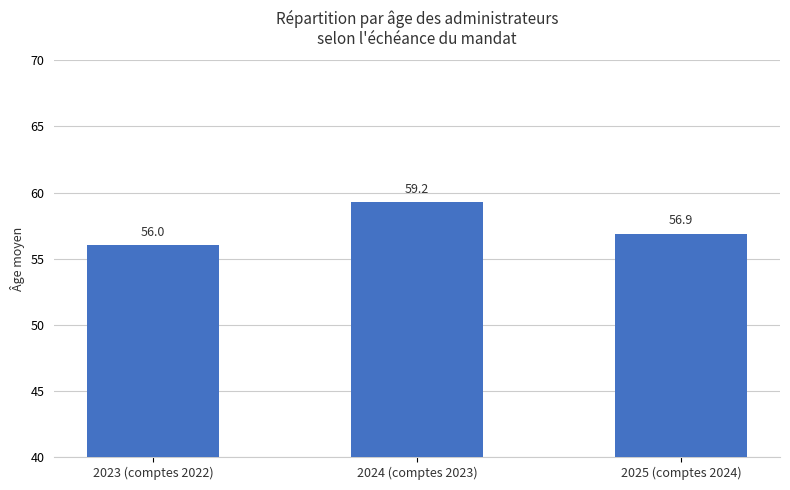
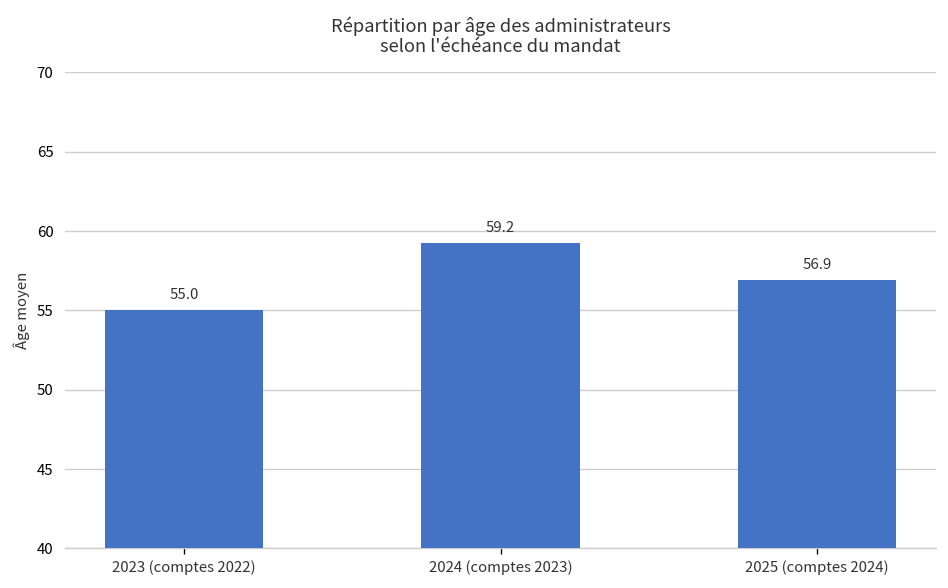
2023 (comptes 2022): 56.0 -> 55.0
